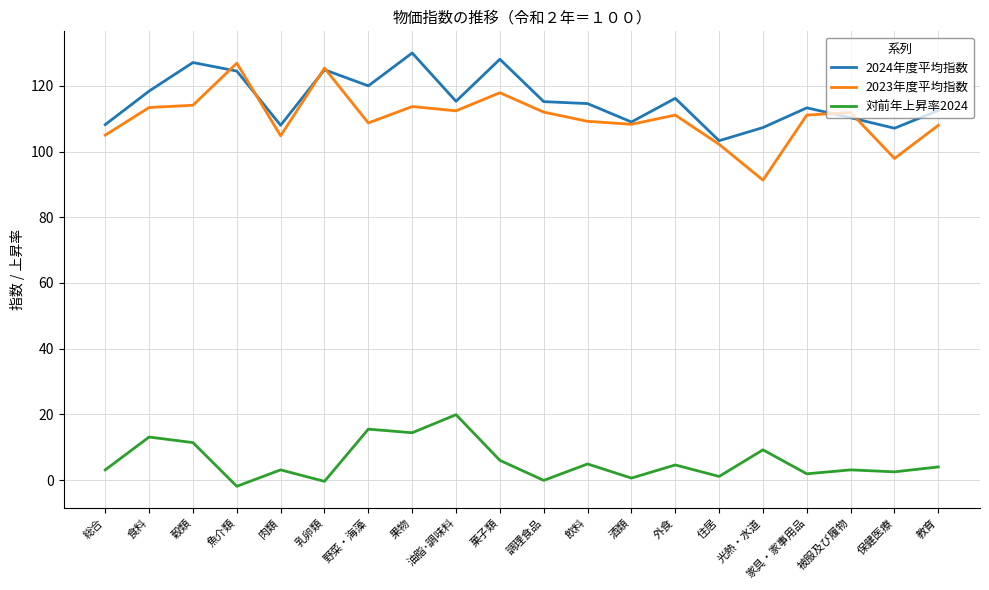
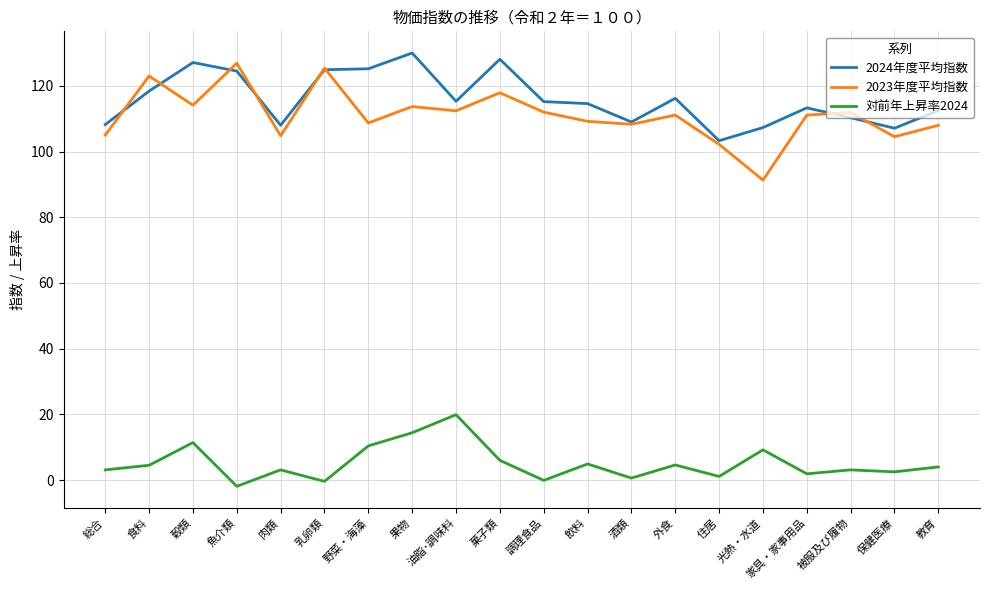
2023年度平均指数, 食料: 113 -> 123
対前年上昇率2024, 食料: 13 -> 5
2024年度平均指数, 野菜・海藻: 120 -> 125
対前年上昇率2024, 野菜・海藻: 16 -> 10
2023年度平均指数, 保健医療: 98 -> 105
